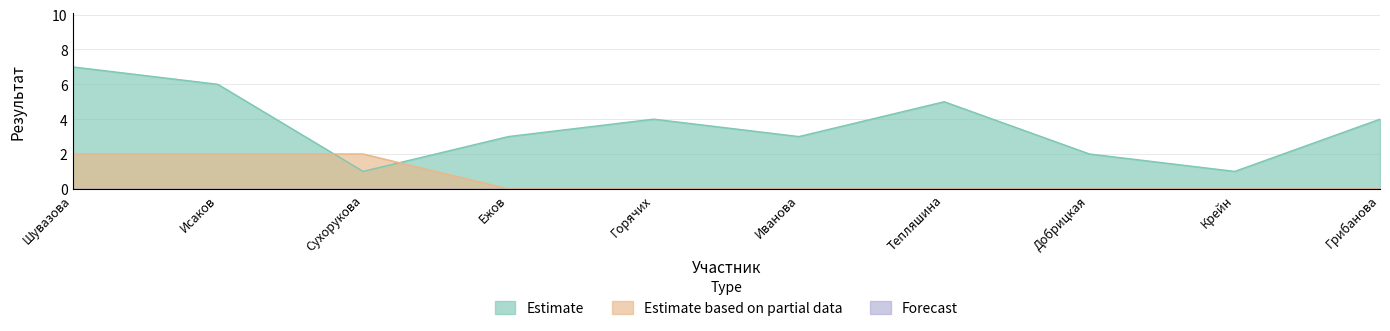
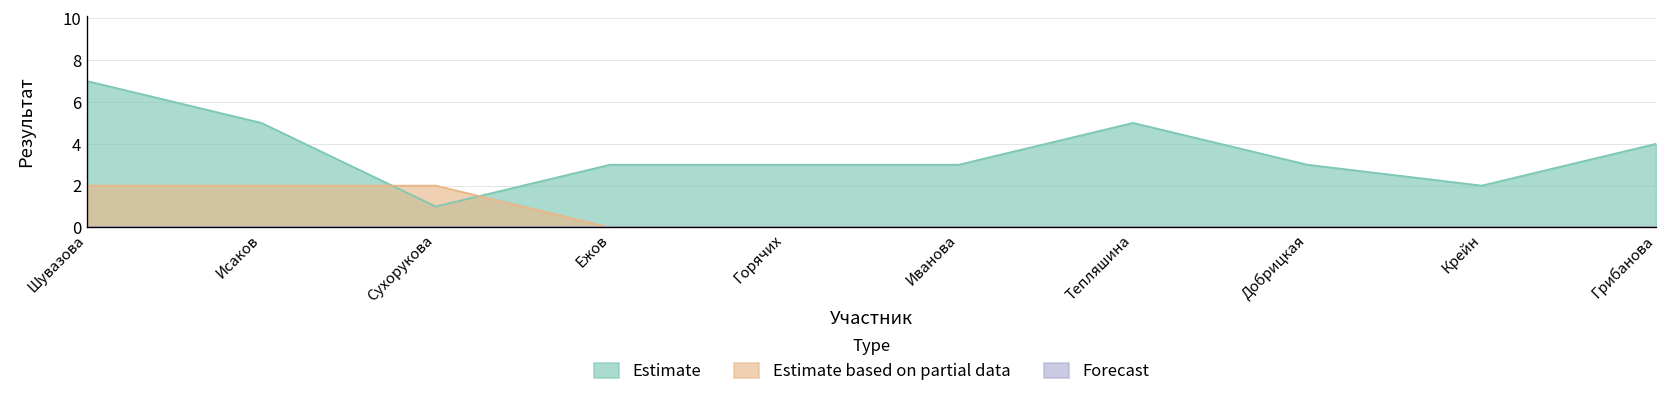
Estimate, Исаков: 6 -> 5
Estimate, Горячих: 4 -> 3
Estimate, Добрицкая: 2 -> 3
Estimate, Крейн: 1 -> 2
